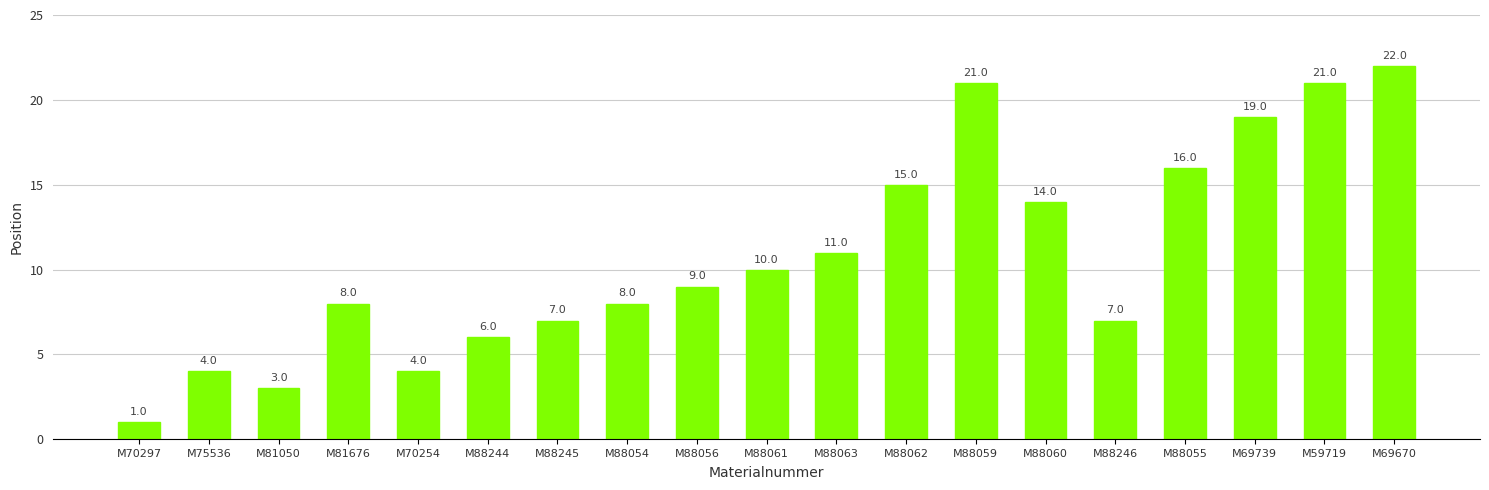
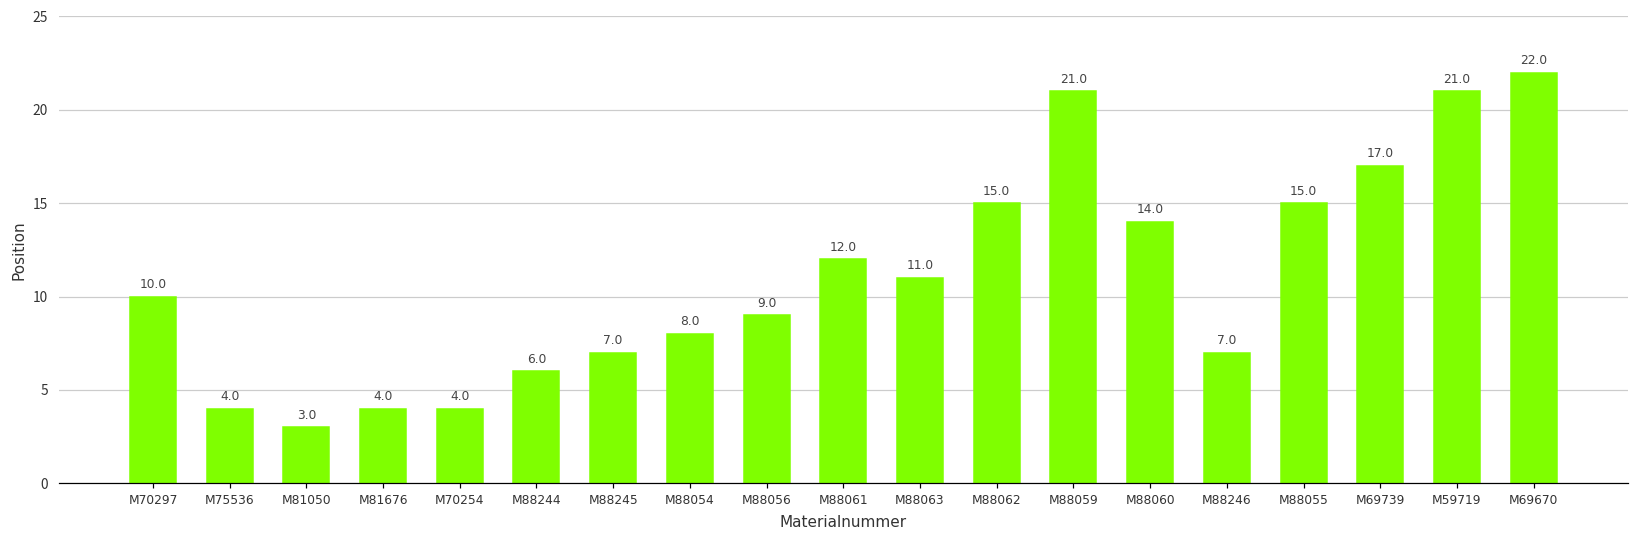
M70297: 1.0 -> 10.0
M81676: 8.0 -> 4.0
M88061: 10.0 -> 12.0
M88055: 16.0 -> 15.0
M69739: 19.0 -> 17.0
